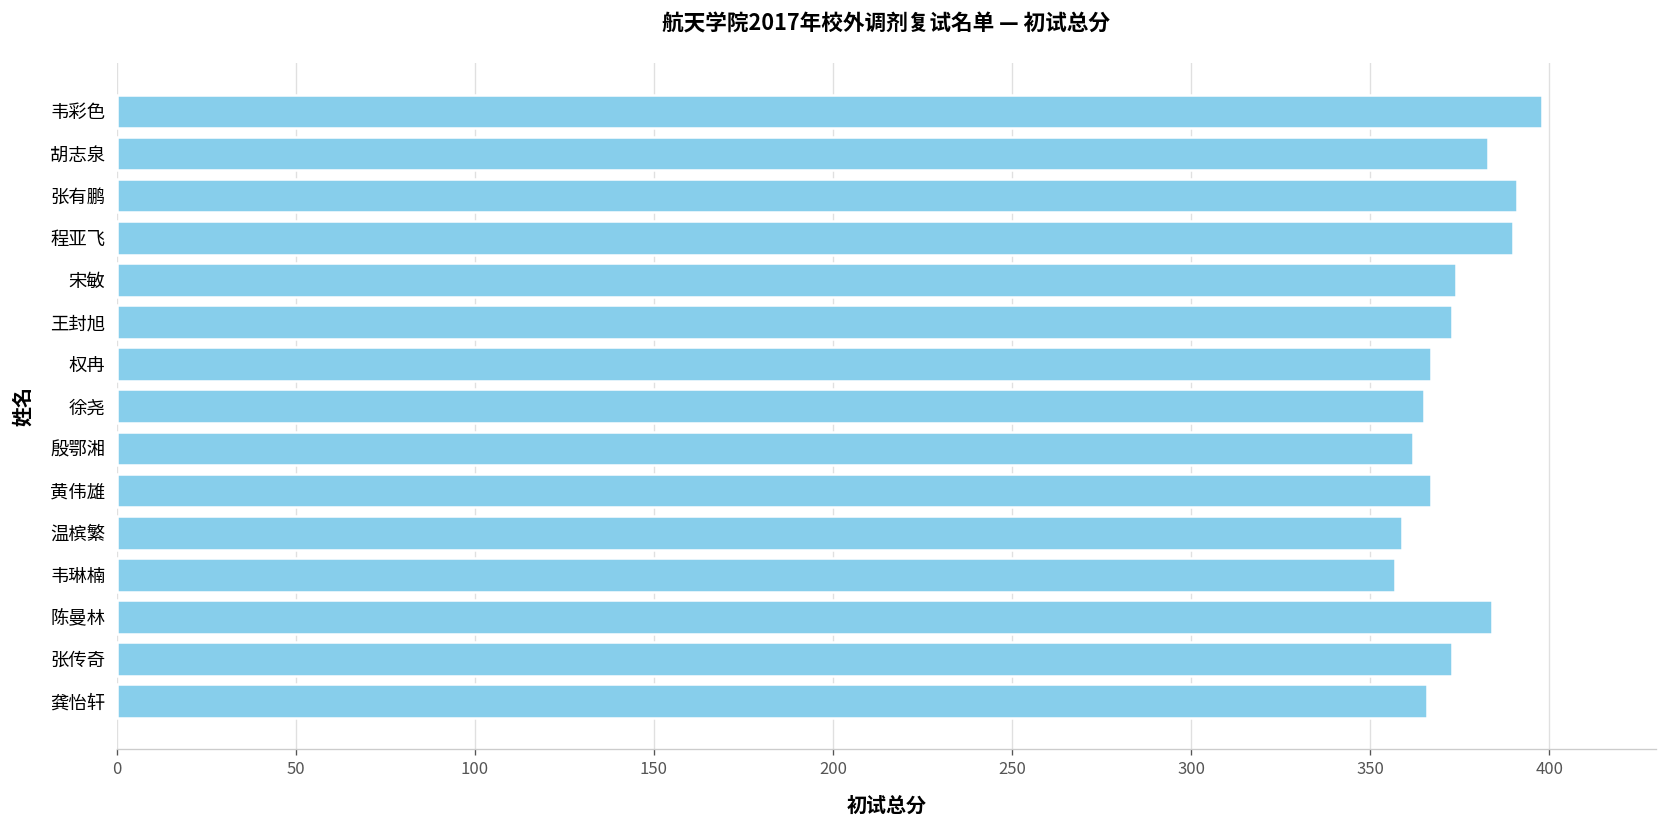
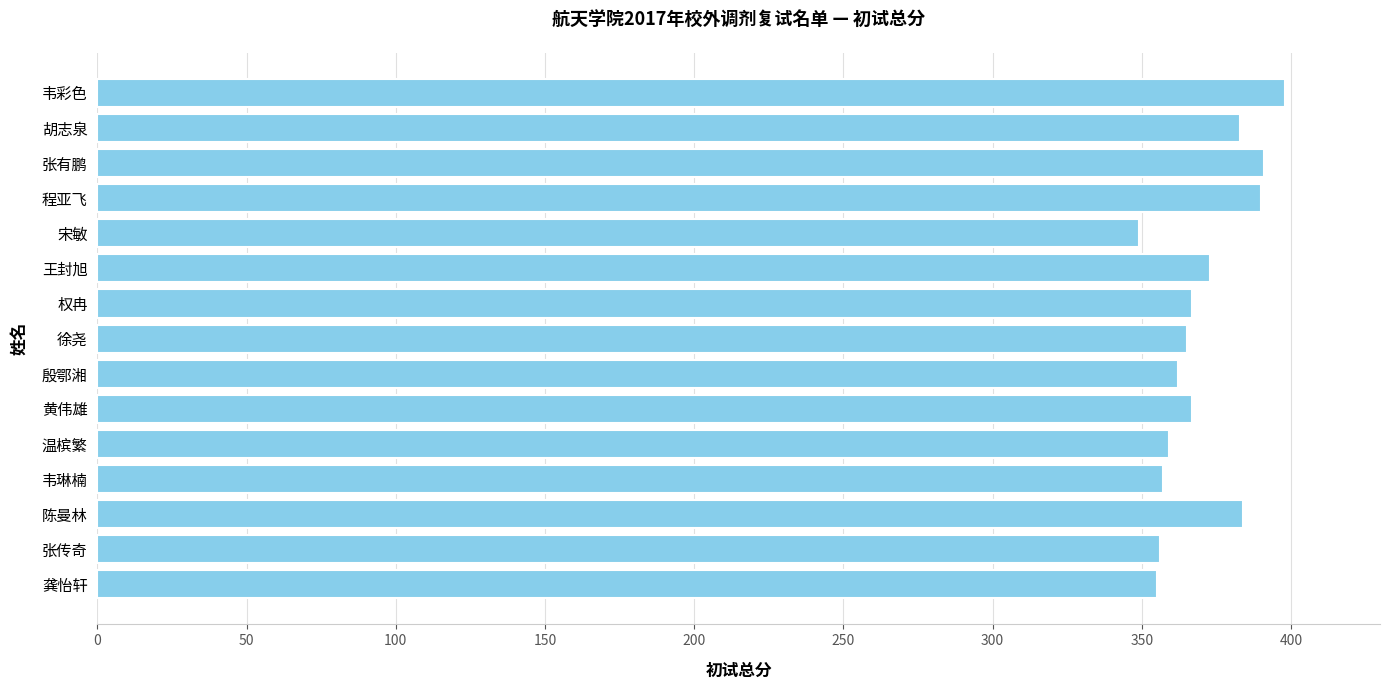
宋敏: 374 -> 349
张传奇: 373 -> 356
龚怡轩: 366 -> 355
